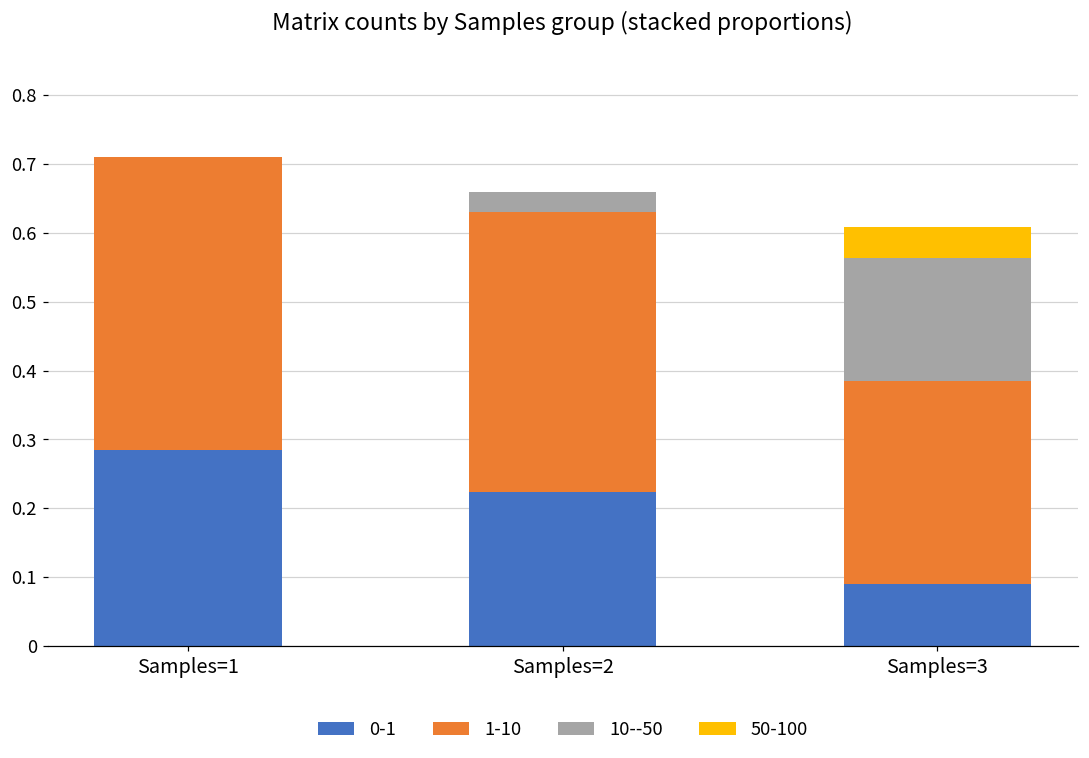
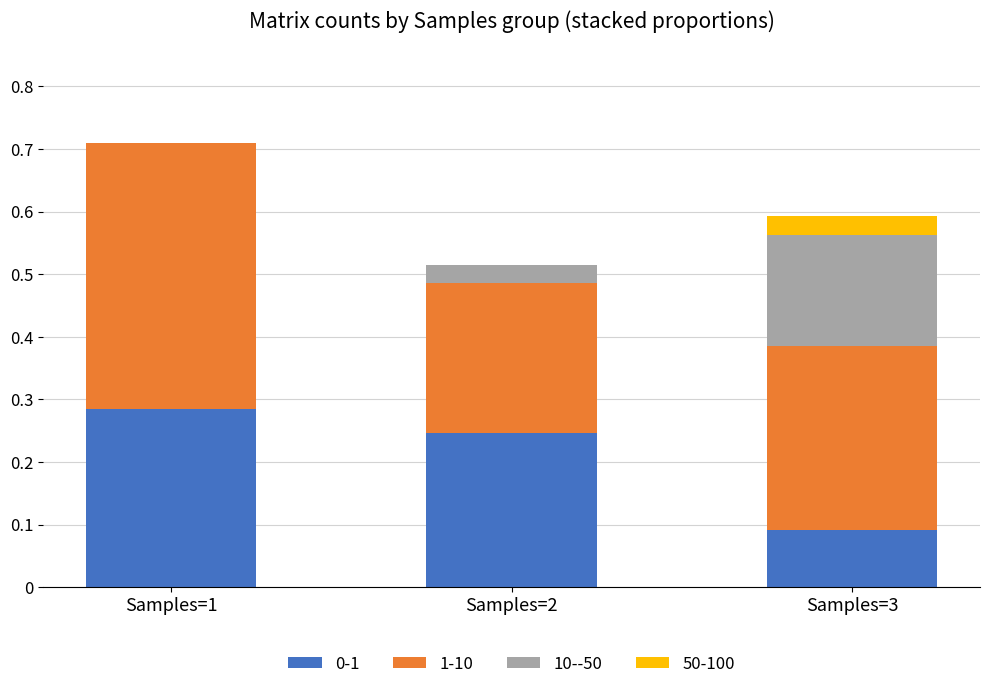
0-1, Samples=2: 0.22 -> 0.25
1-10, Samples=2: 0.41 -> 0.24
50-100, Samples=3: 0.05 -> 0.03
